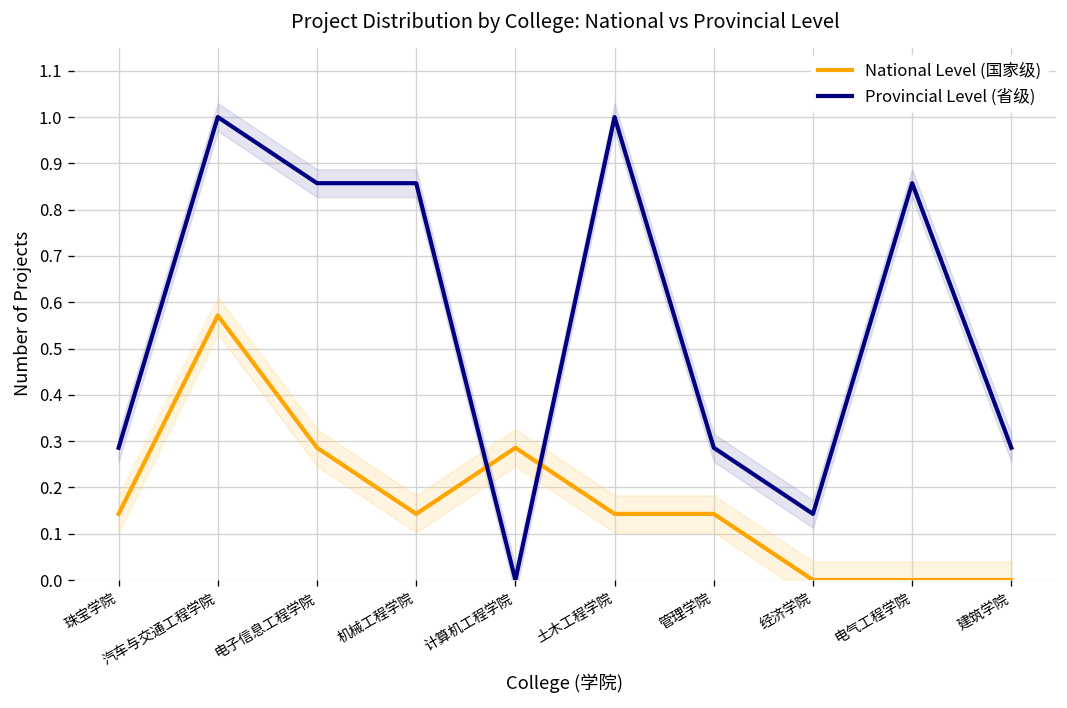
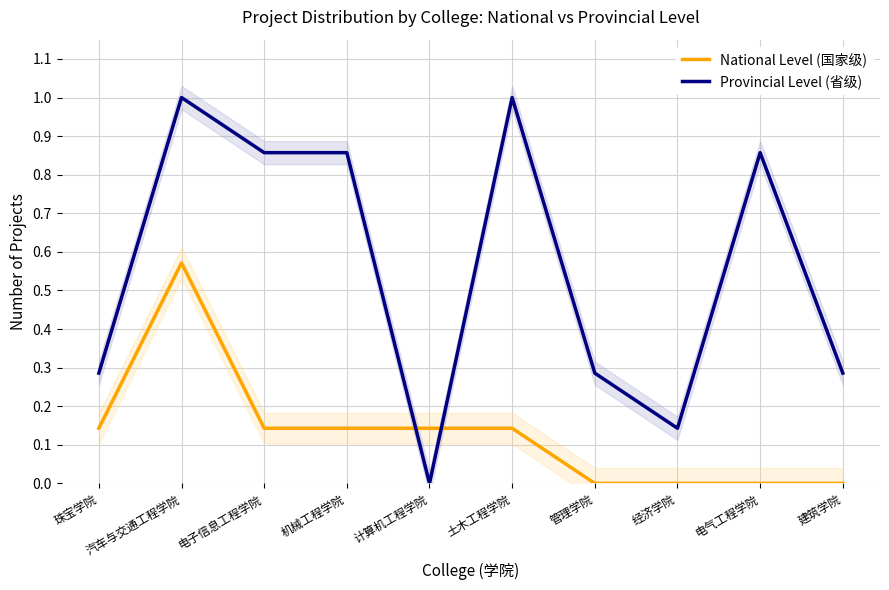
National Level (国家级), 电子信息工程学院: 0.29 -> 0.14
National Level (国家级), 计算机工程学院: 0.29 -> 0.14
National Level (国家级), 管理学院: 0.14 -> 0.00
